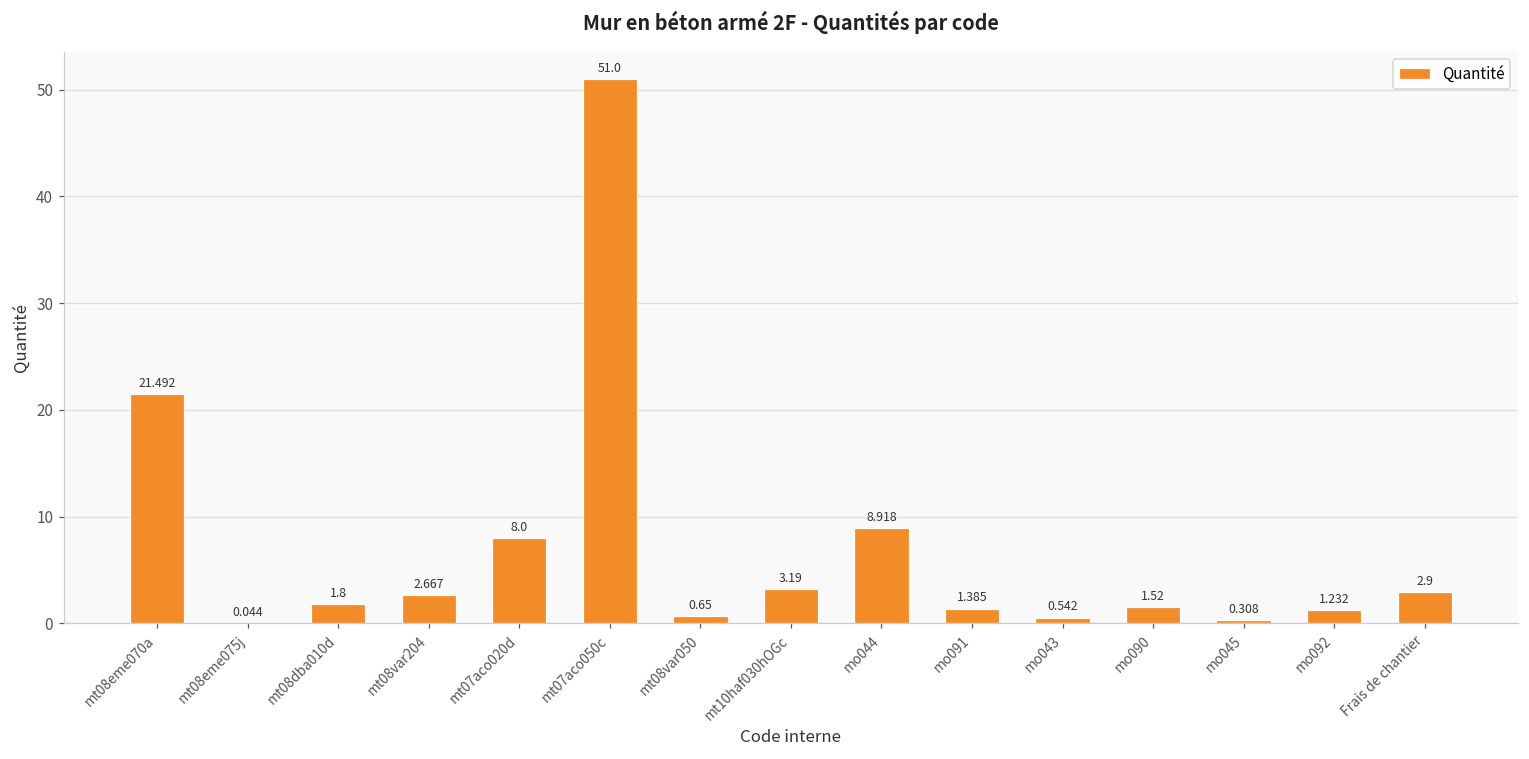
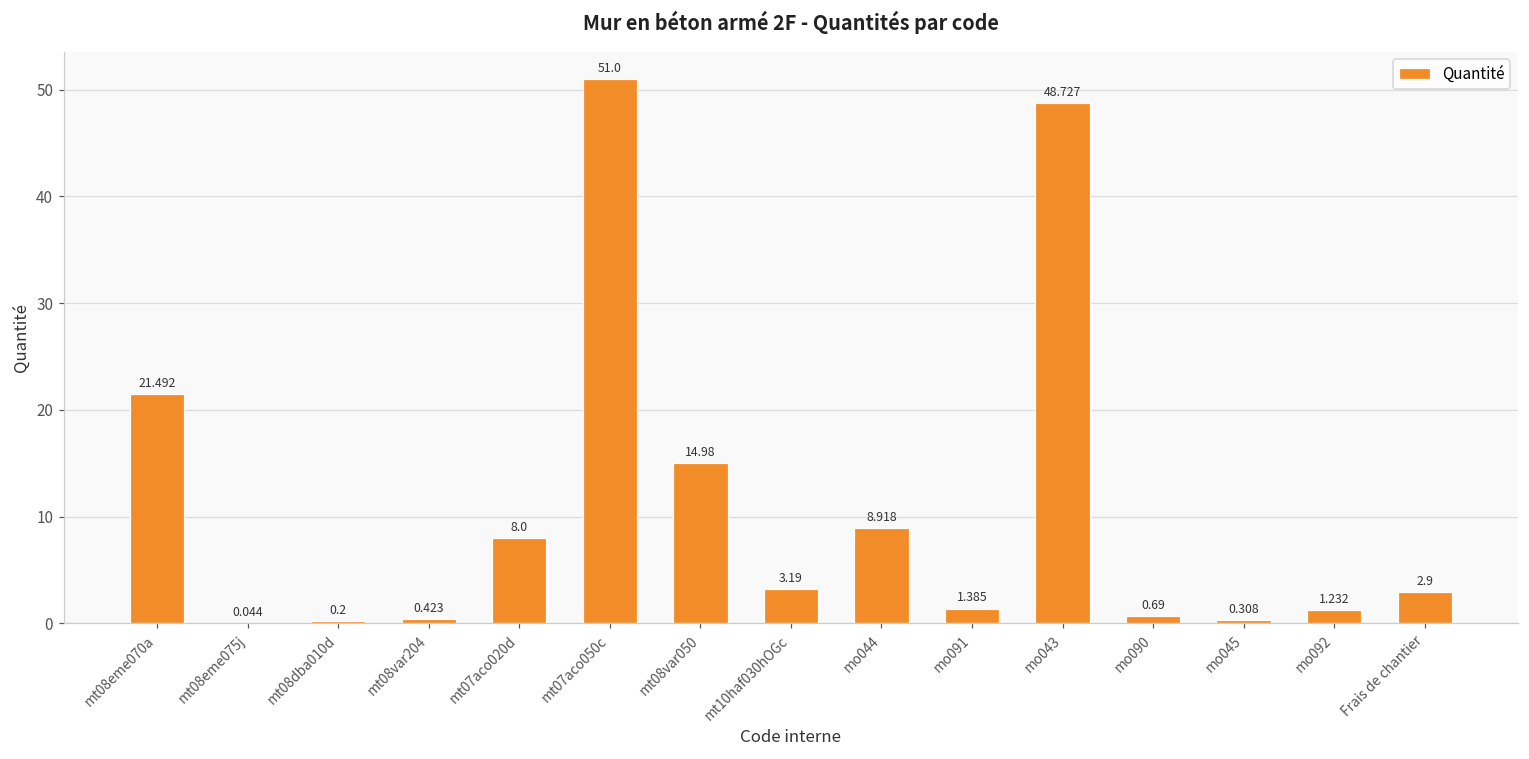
mt08dba010d: 1.8 -> 0.2
mt08var204: 2.667 -> 0.423
mt08var050: 0.65 -> 14.98
mo043: 0.542 -> 48.727
mo090: 1.52 -> 0.69
